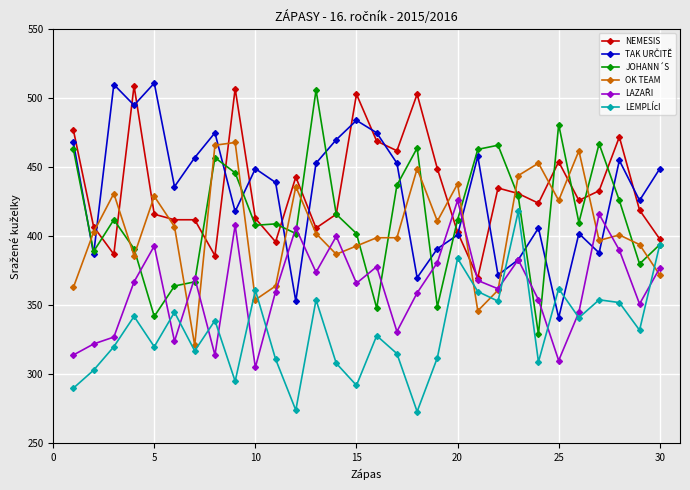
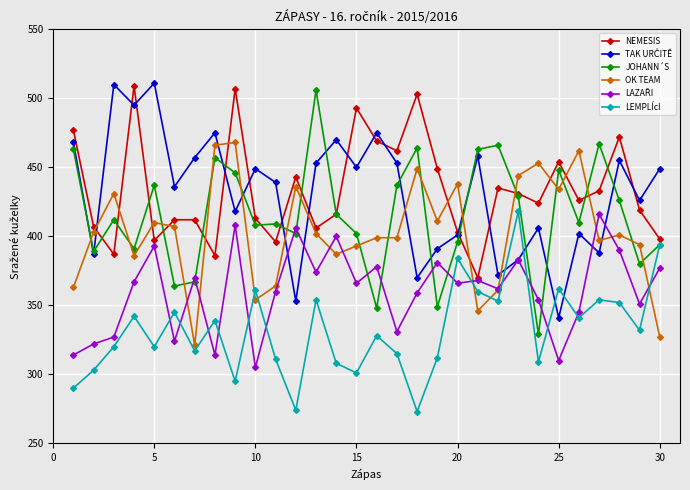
NEMESIS, 5: 416 -> 397
JOHANN´S, 5: 342 -> 437
OK TEAM, 5: 429 -> 410
NEMESIS, 15: 503 -> 493
TAK URČITĚ, 15: 484 -> 450
LEMPLÍcI, 15: 292 -> 301
JOHANN´S, 20: 412 -> 396
LAZAŘI, 20: 426 -> 366
JOHANN´S, 25: 481 -> 448
OK TEAM, 25: 426 -> 434
OK TEAM, 30: 372 -> 327
